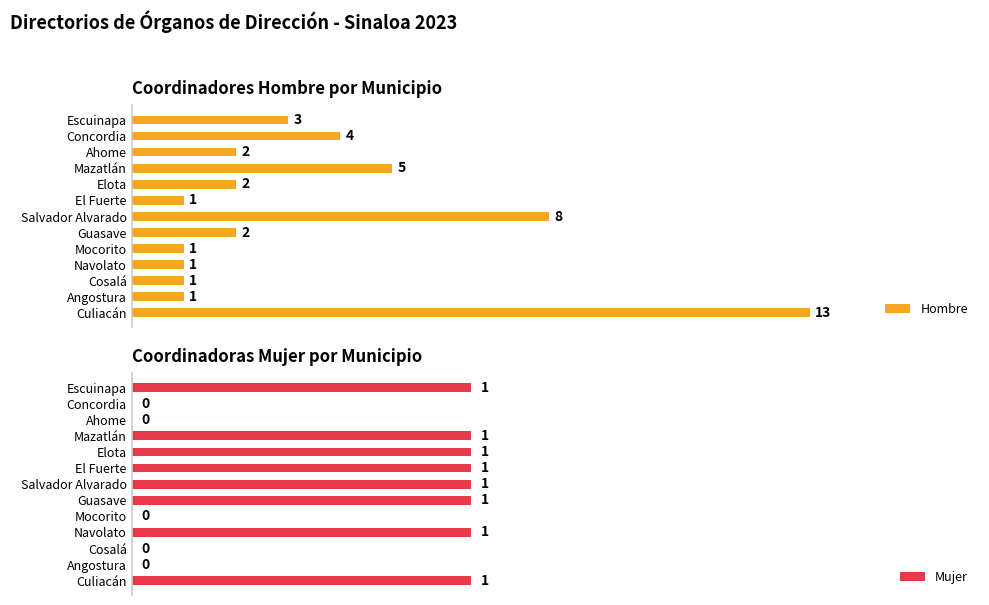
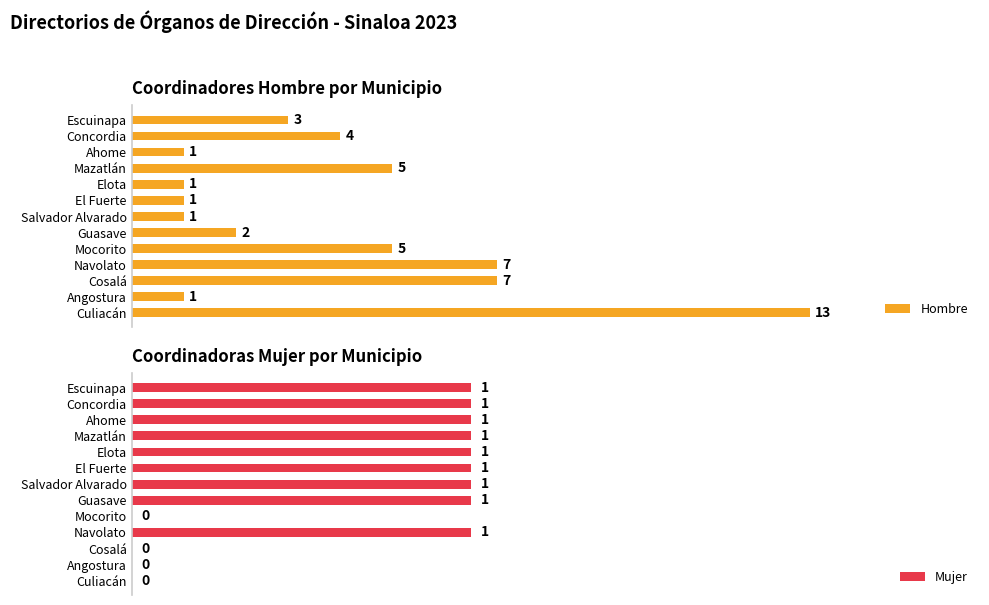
Coordinadores Hombre por Municipio, Ahome: 2 -> 1
Coordinadores Hombre por Municipio, Elota: 2 -> 1
Coordinadores Hombre por Municipio, Salvador Alvarado: 8 -> 1
Coordinadores Hombre por Municipio, Mocorito: 1 -> 5
Coordinadores Hombre por Municipio, Navolato: 1 -> 7
Coordinadores Hombre por Municipio, Cosalá: 1 -> 7
Coordinadoras Mujer por Municipio, Concordia: 0 -> 1
Coordinadoras Mujer por Municipio, Ahome: 0 -> 1
Coordinadoras Mujer por Municipio, Culiacán: 1 -> 0
